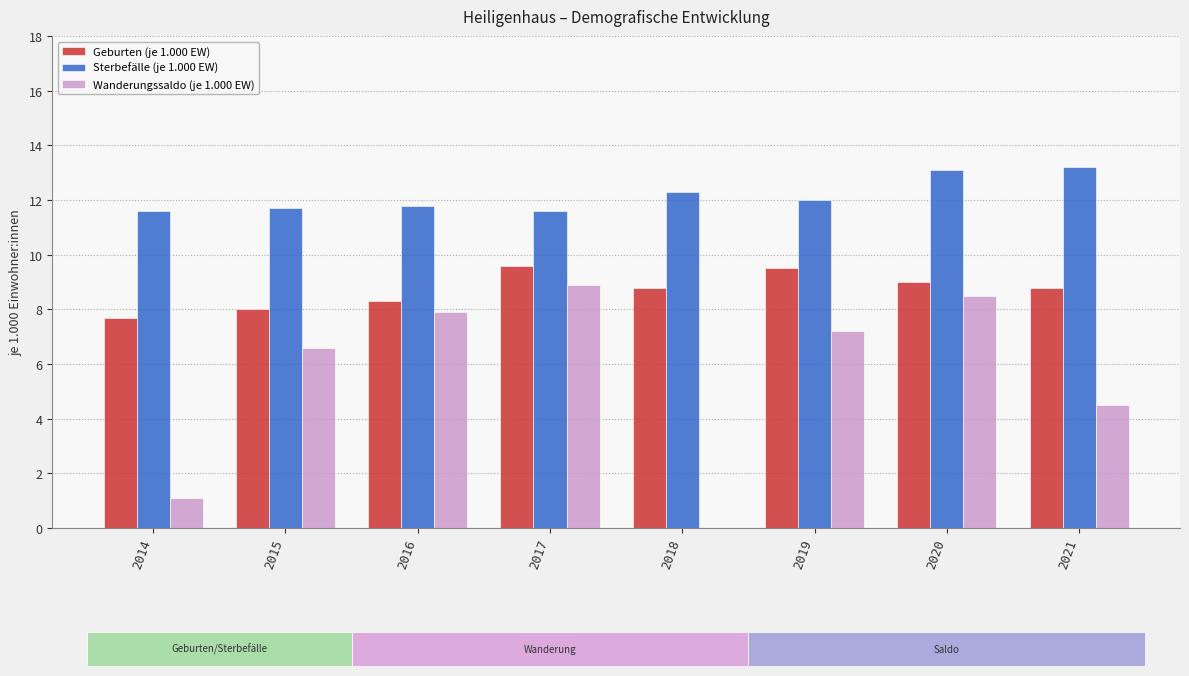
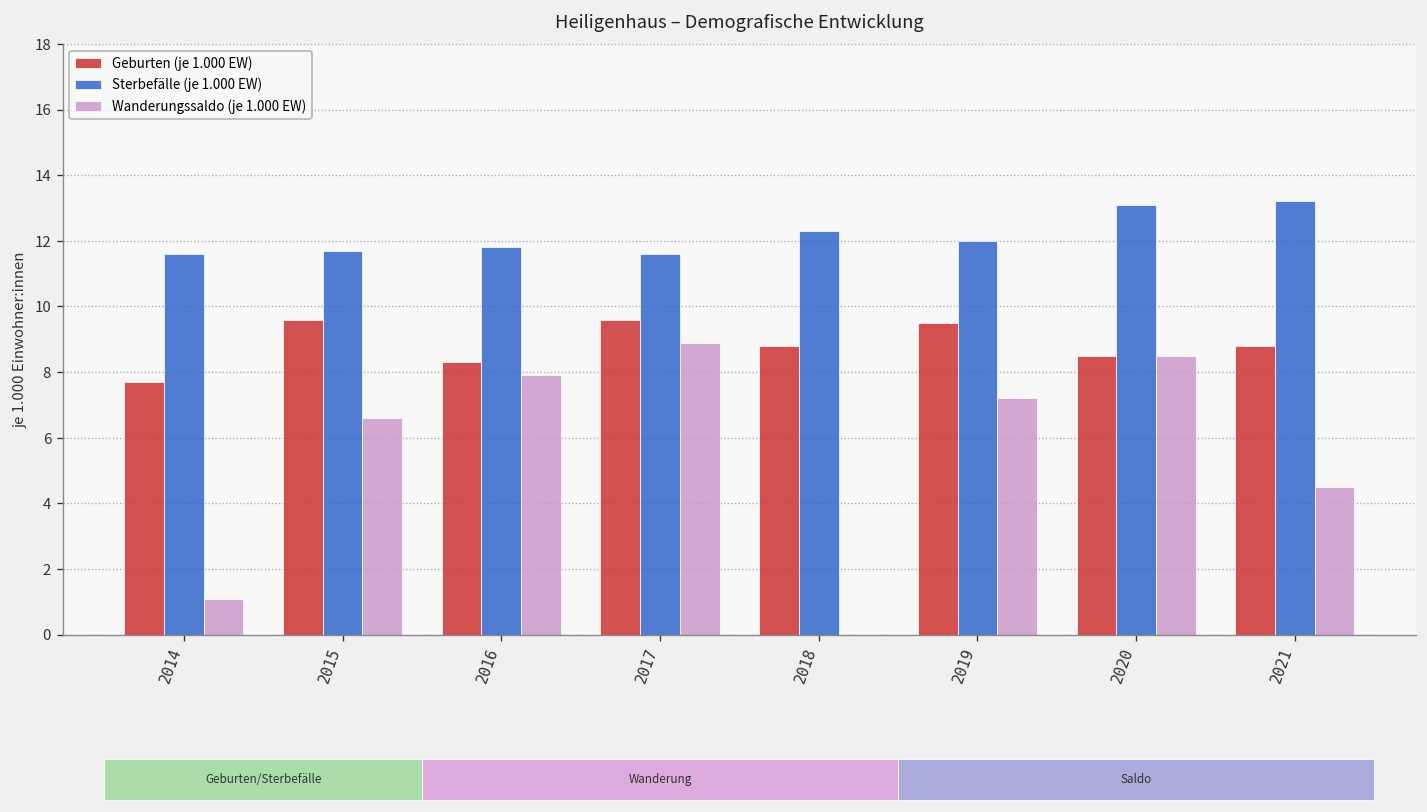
Geburten (je 1.000 EW), 2015: 8.0 -> 9.6
Geburten (je 1.000 EW), 2020: 9.0 -> 8.5
